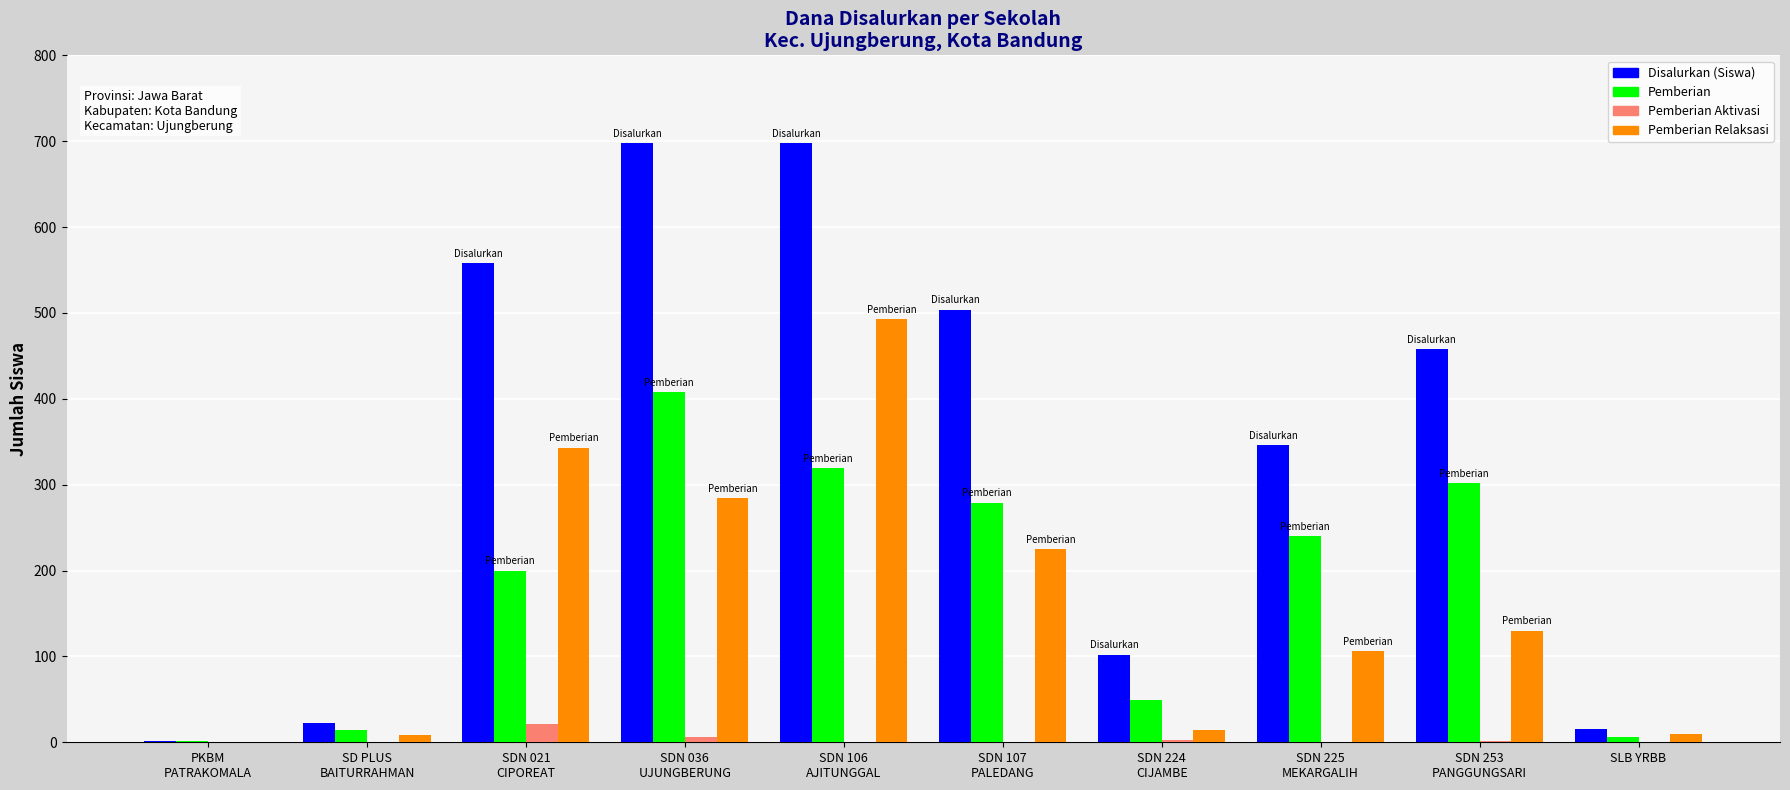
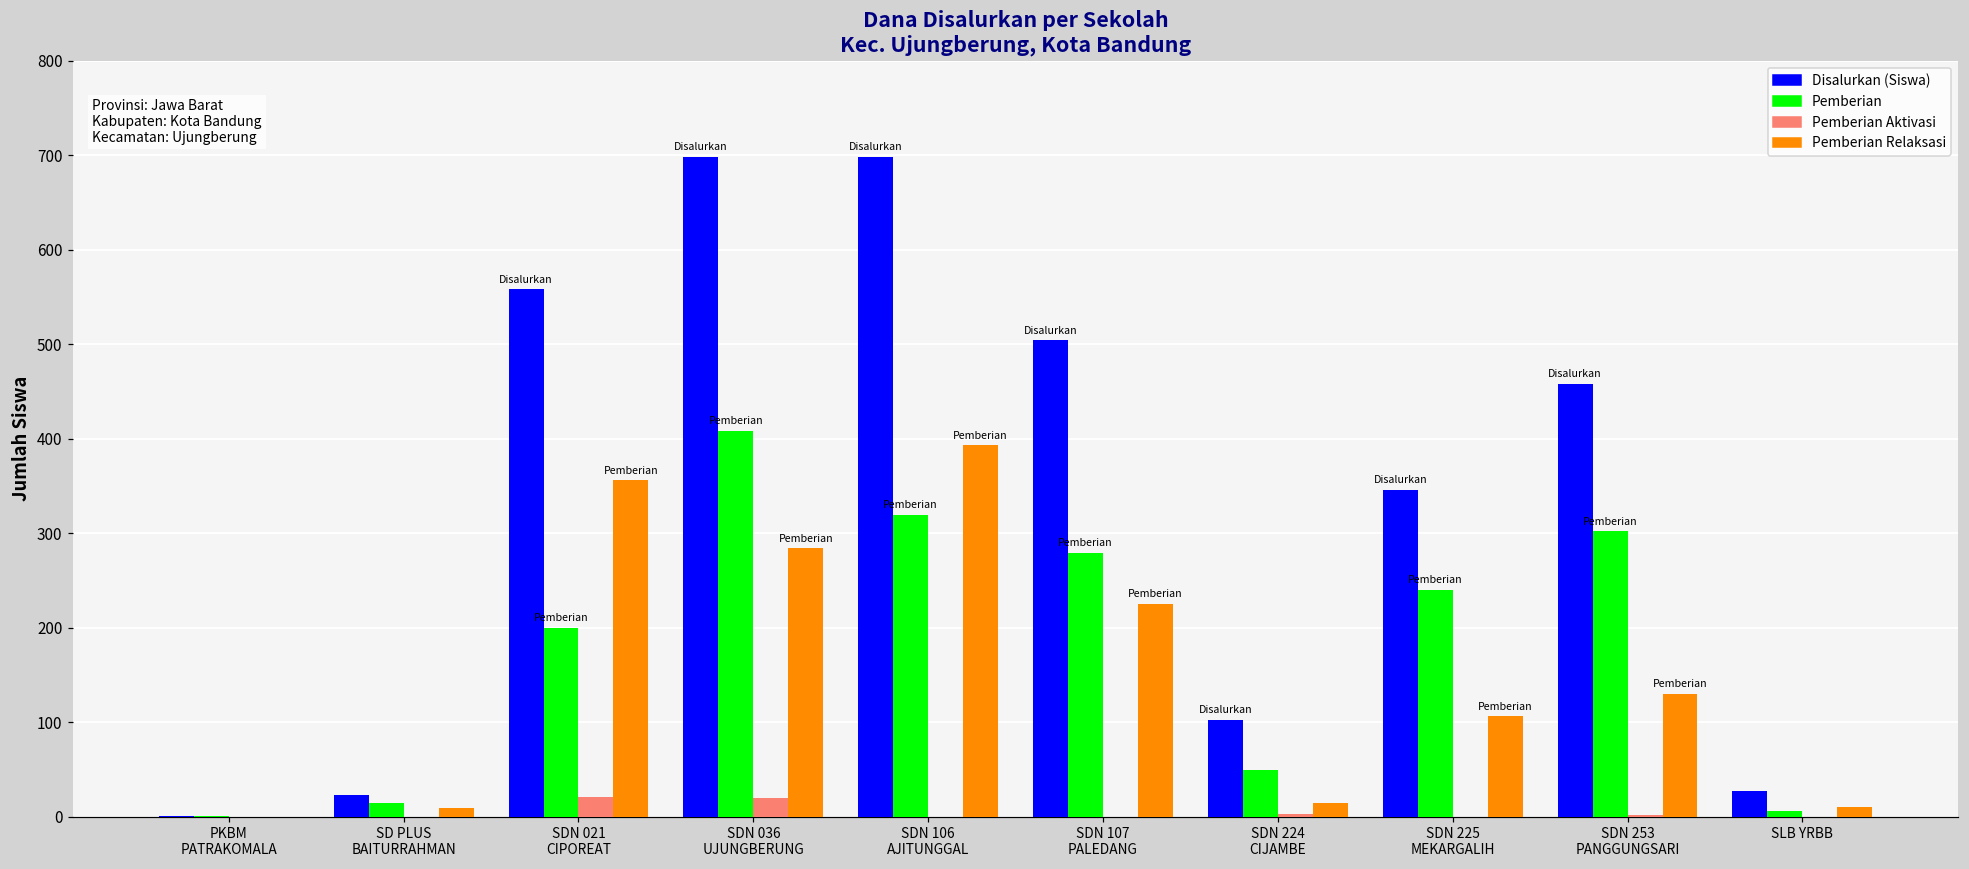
Pemberian Relaksasi, SDN 021 CIPOREAT: 340 -> 360
Pemberian Aktivasi, SDN 036 UJUNGBERUNG: 10 -> 20
Pemberian Relaksasi, SDN 106 AJITUNGGAL: 490 -> 390
Disalurkan (Siswa), SLB YRBB: 20 -> 30
